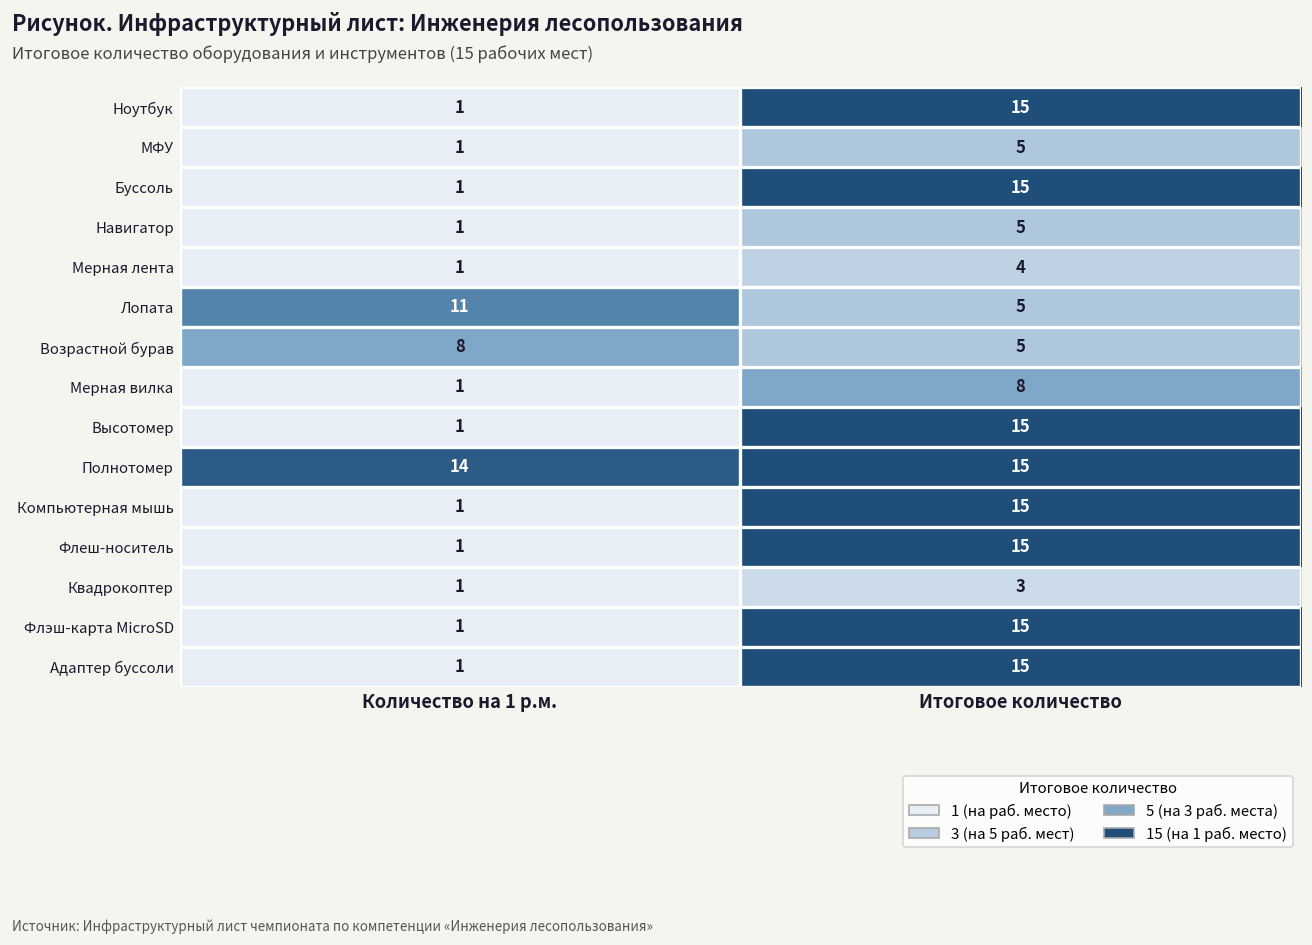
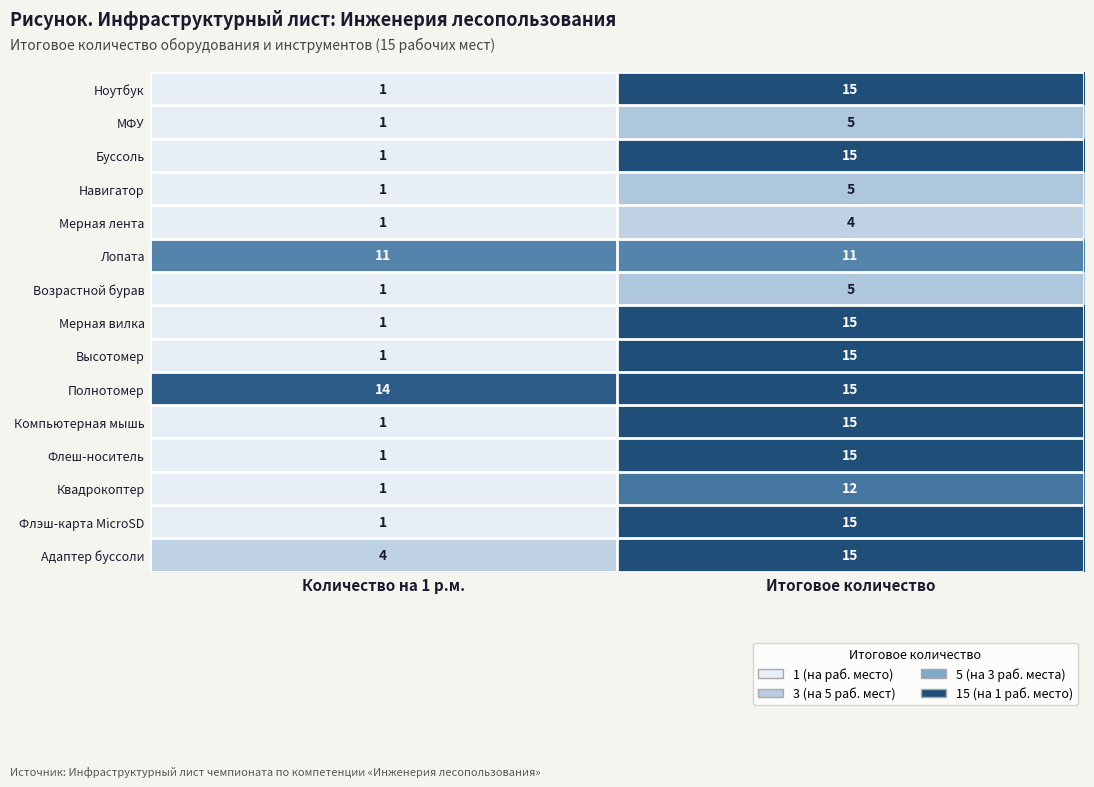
Лопата, Итоговое количество: 5 -> 11
Возрастной бурав, Количество на 1 р.м.: 8 -> 1
Мерная вилка, Итоговое количество: 8 -> 15
Квадрокоптер, Итоговое количество: 3 -> 12
Адаптер буссоли, Количество на 1 р.м.: 1 -> 4
